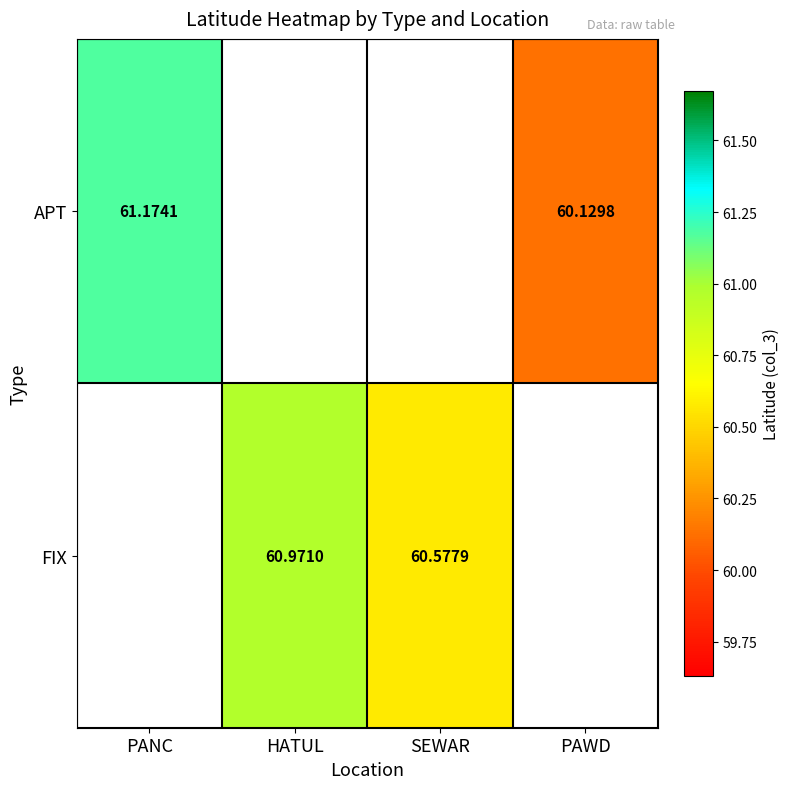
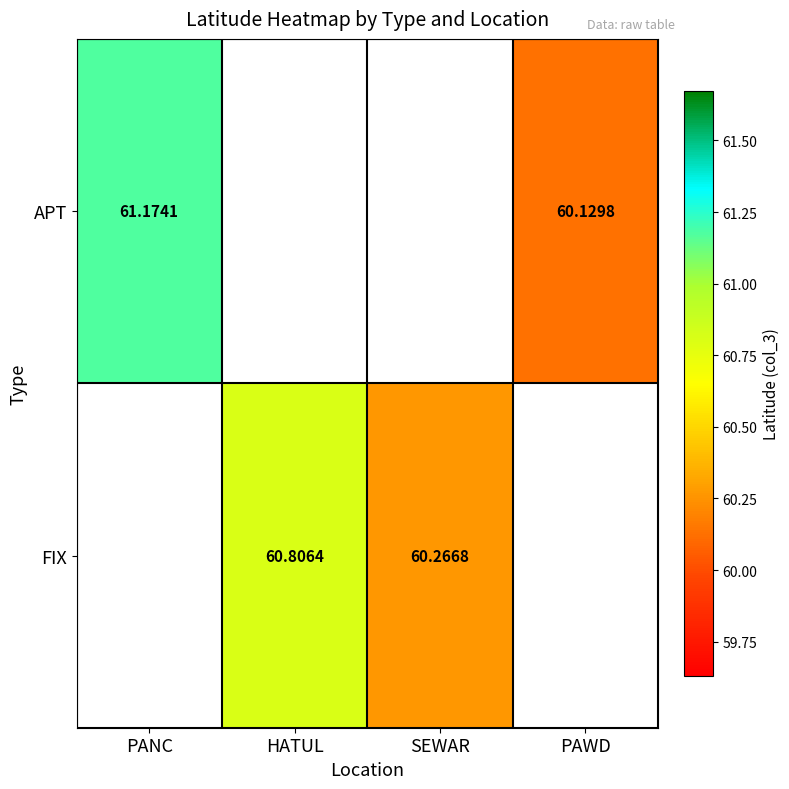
FIX, HATUL: 60.9710 -> 60.8064
FIX, SEWAR: 60.5779 -> 60.2668
